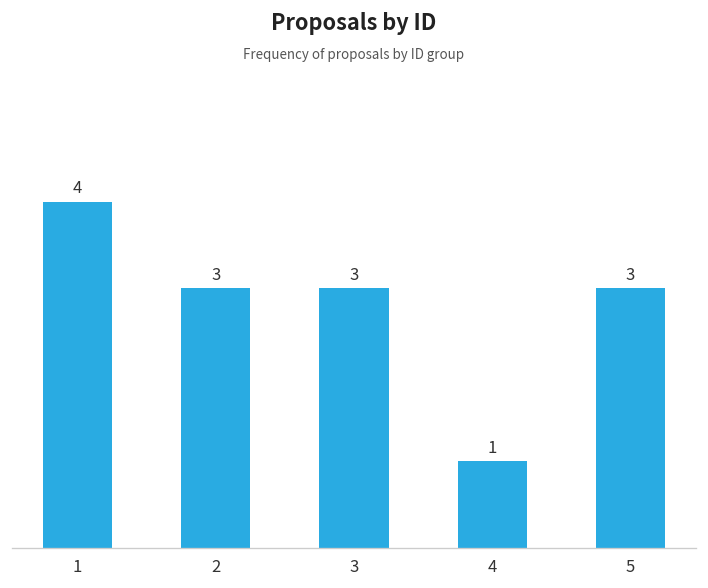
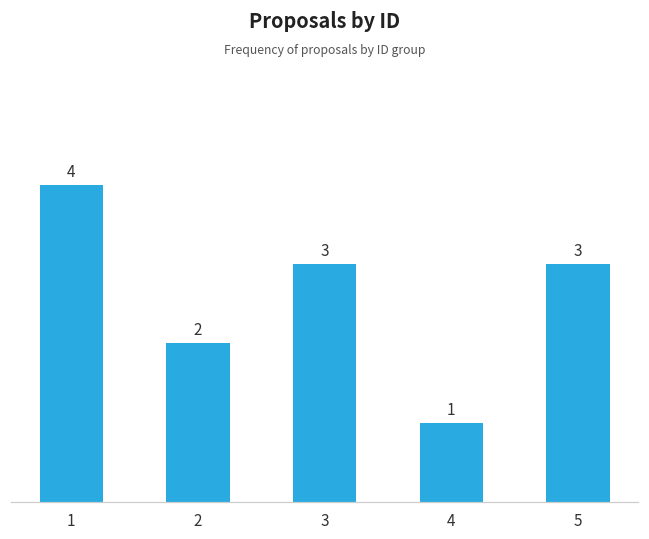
2: 3 -> 2
